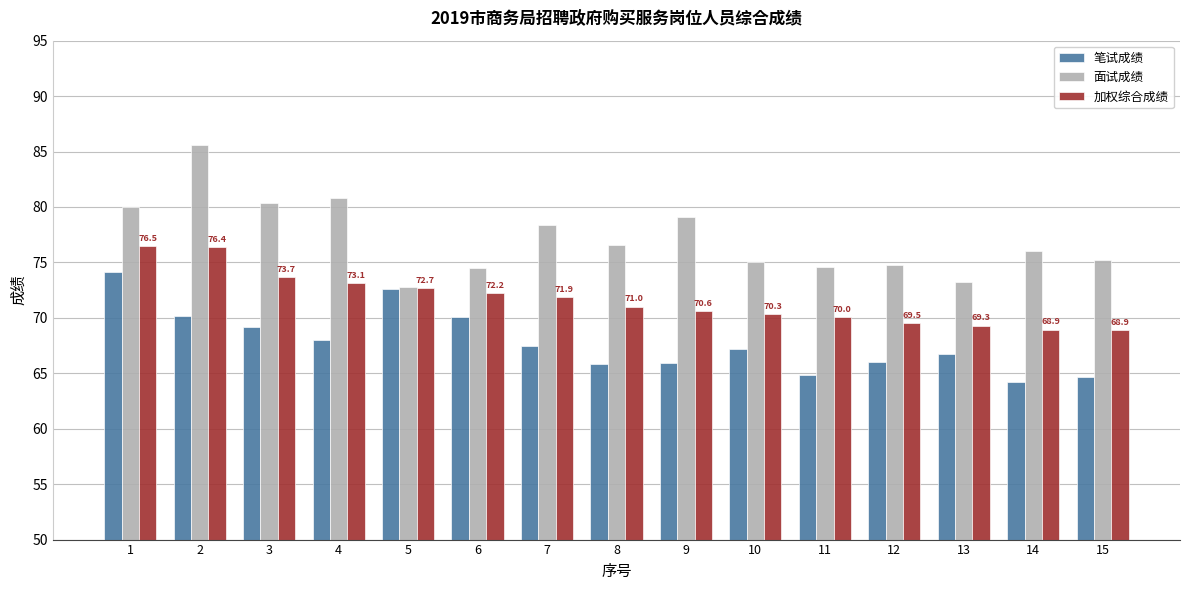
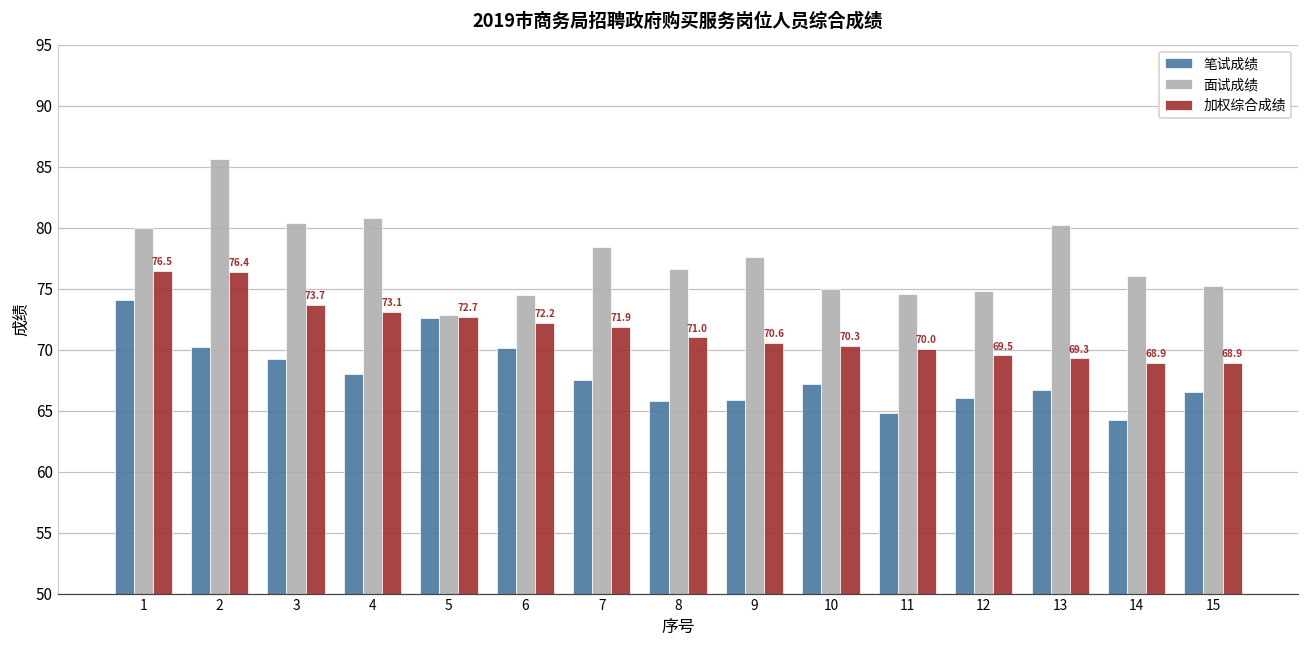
面试成绩, 9: 79.1 -> 77.6
面试成绩, 13: 73.2 -> 80.2
笔试成绩, 15: 64.7 -> 66.5
